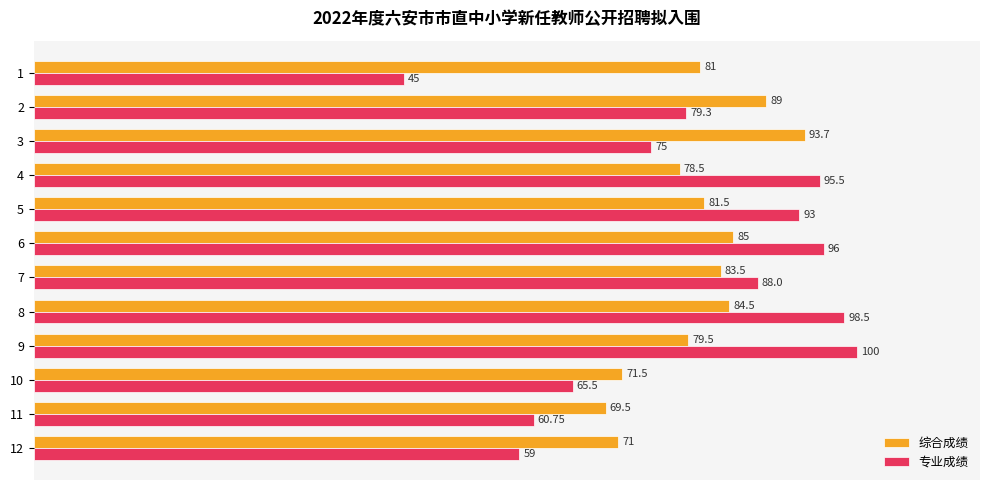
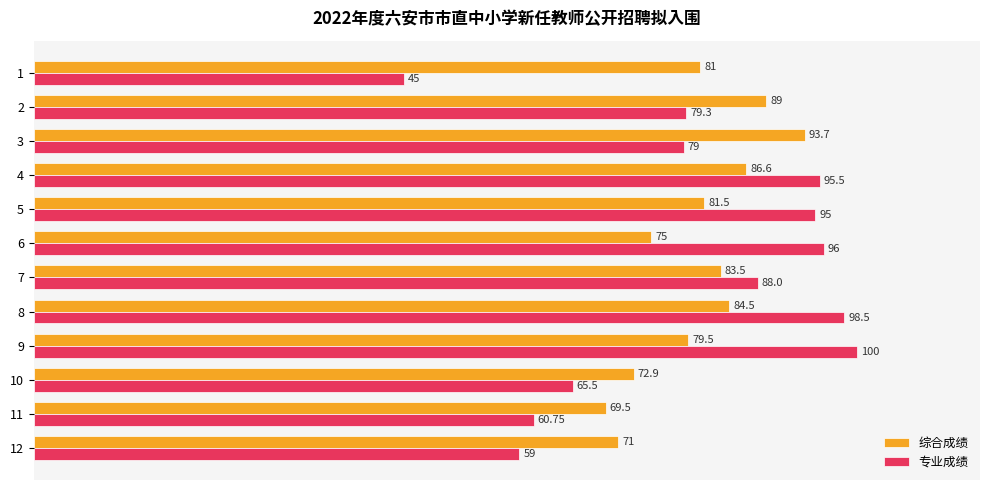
专业成绩, 3: 75 -> 79
综合成绩, 4: 78.5 -> 86.6
专业成绩, 5: 93 -> 95
综合成绩, 6: 85 -> 75
综合成绩, 10: 71.5 -> 72.9
